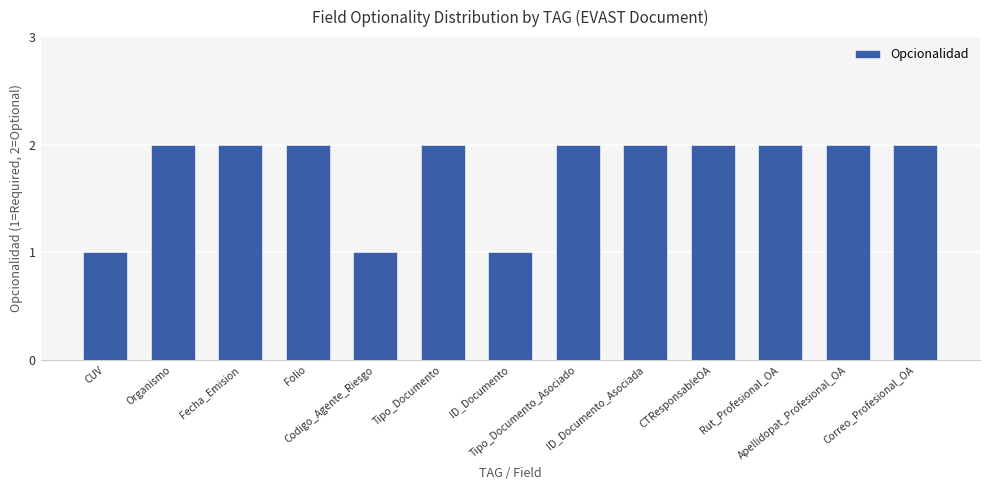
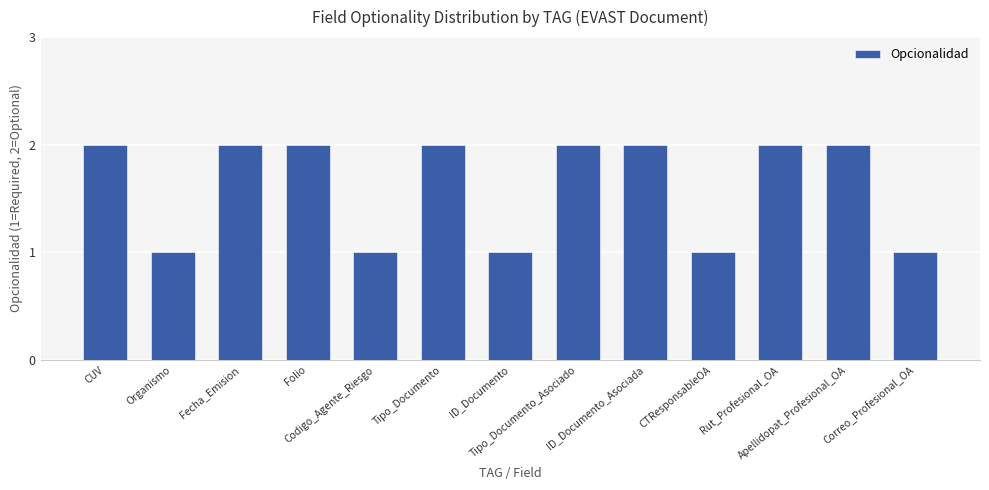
CUV: 1 -> 2
Organismo: 2 -> 1
CTResponsableOA: 2 -> 1
Correo_Profesional_OA: 2 -> 1
